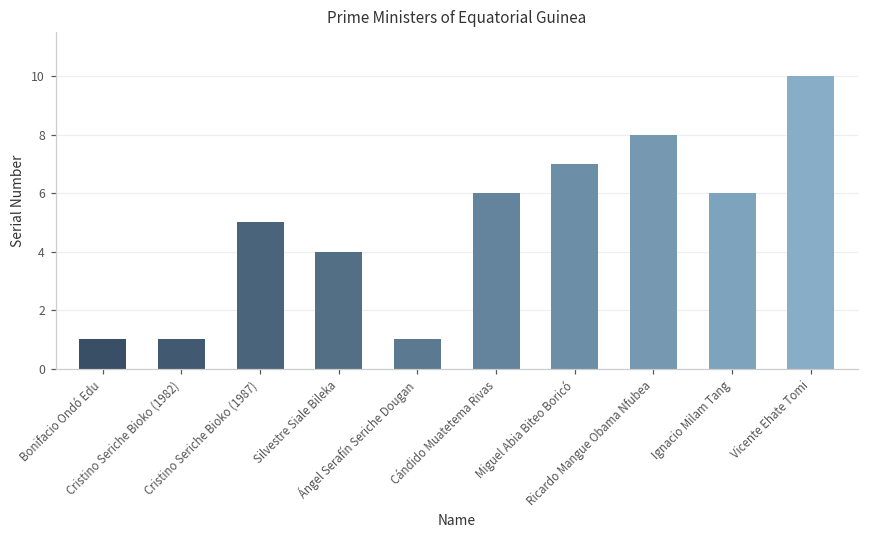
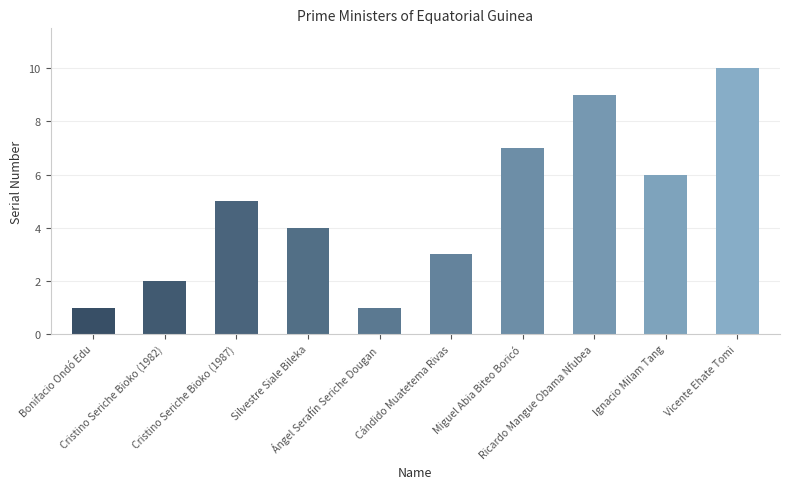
Cristino Seriche Bioko (1982): 1 -> 2
Cándido Muatetema Rivas: 6 -> 3
Ricardo Mangue Obama Nfubea: 8 -> 9
